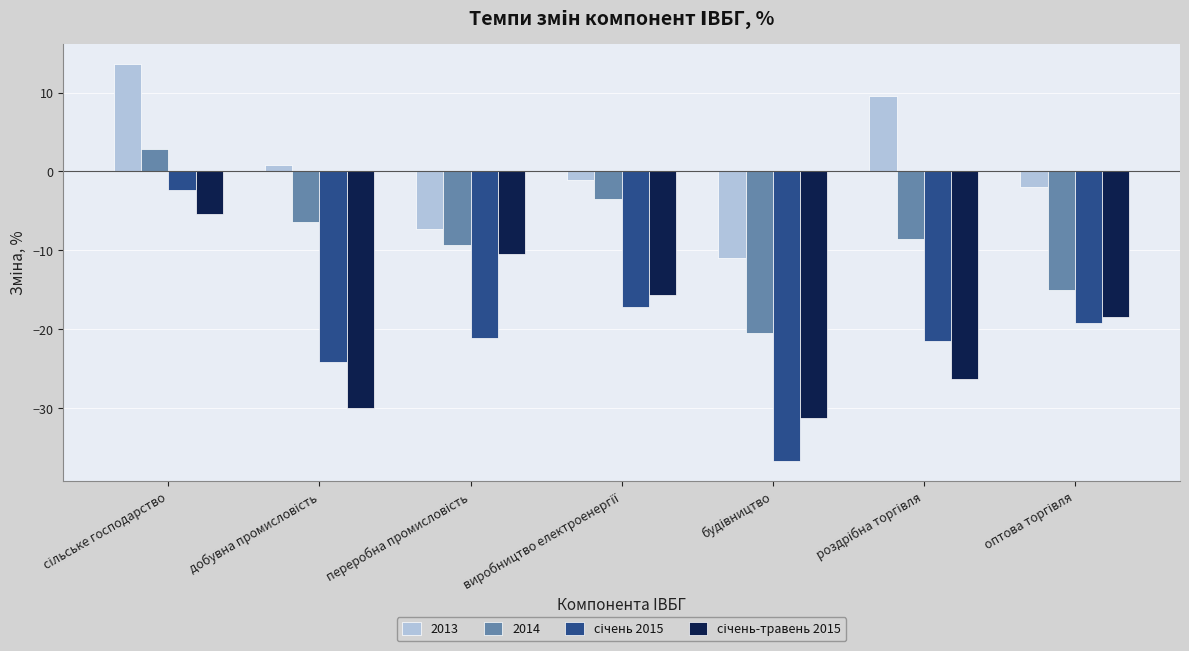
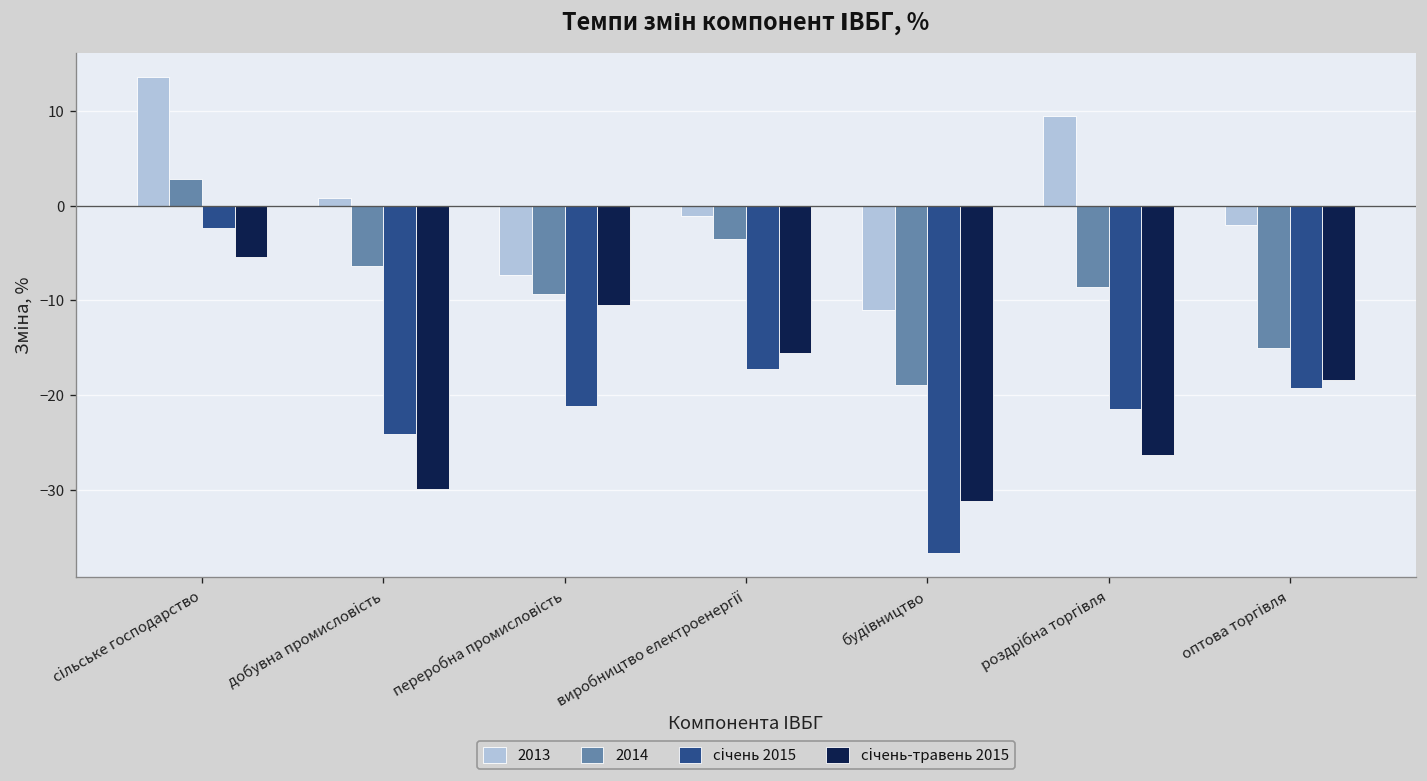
2014, будівництво: -20 -> -19
